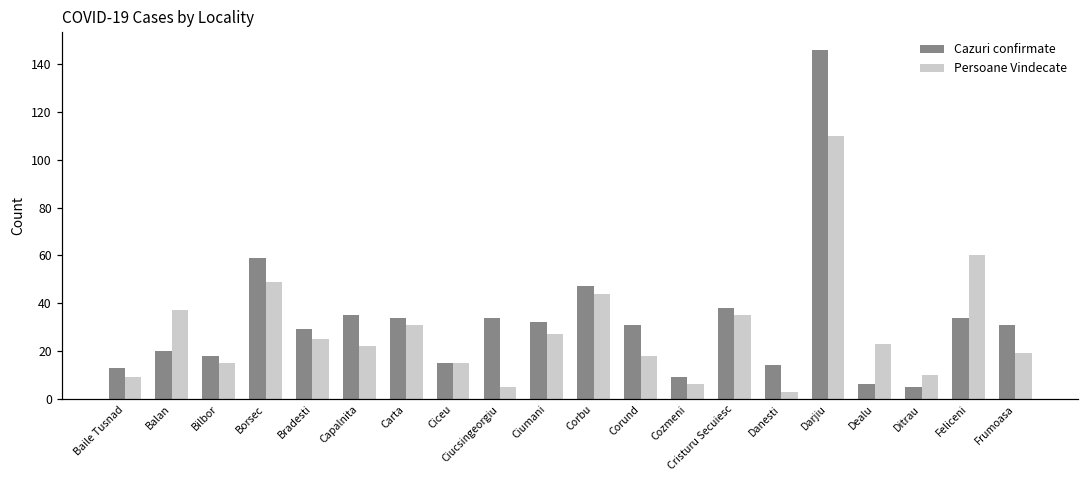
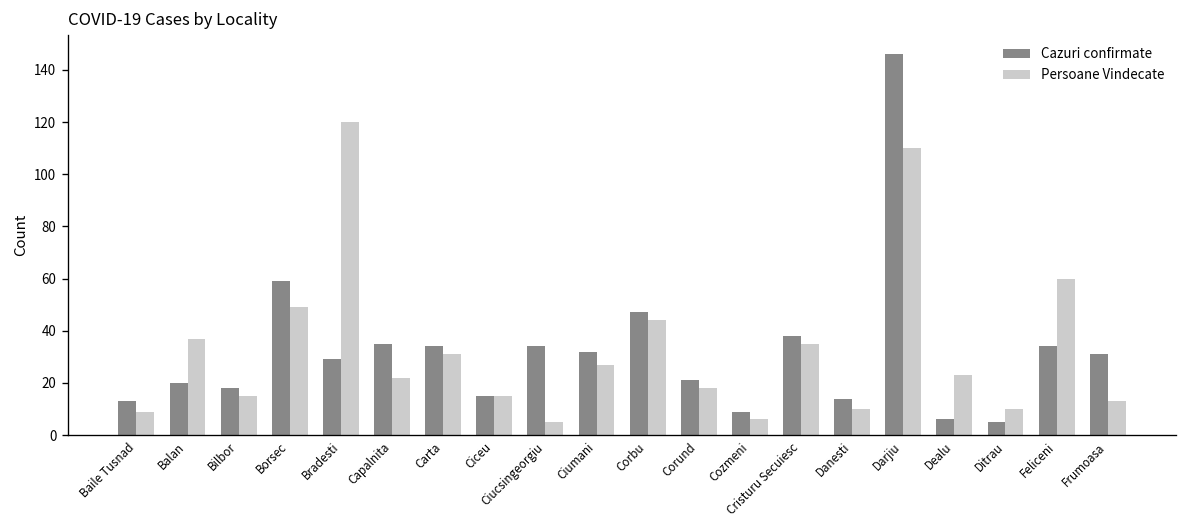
Persoane Vindecate, Bradesti: 25 -> 120
Cazuri confirmate, Corund: 31 -> 21
Persoane Vindecate, Danesti: 3 -> 10
Persoane Vindecate, Frumoasa: 19 -> 13
